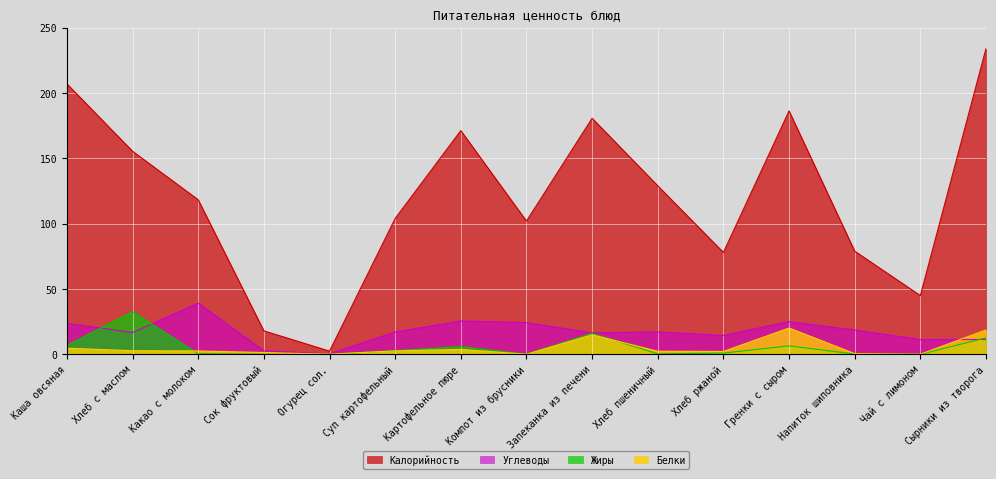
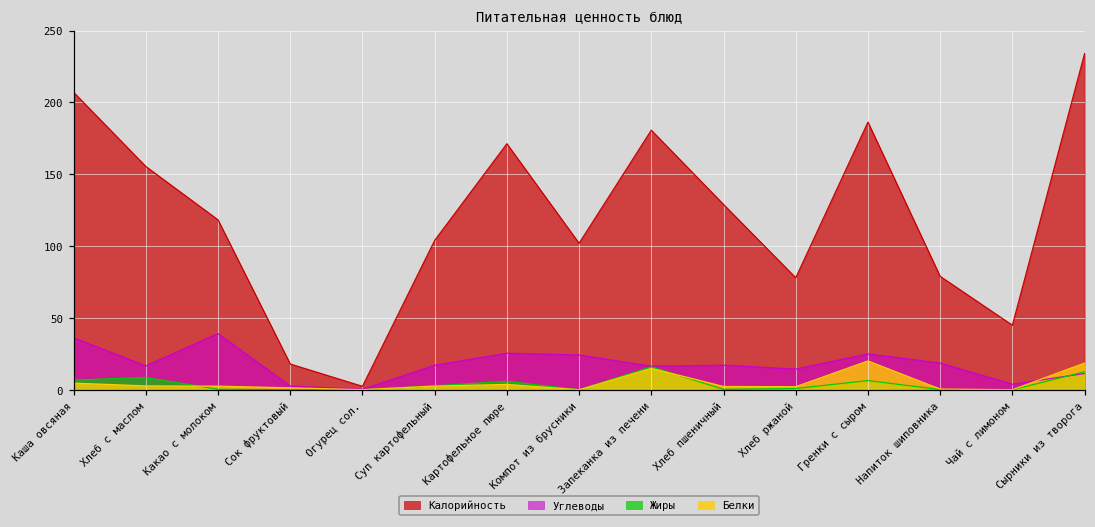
Углеводы, Каша овсяная: 24 -> 36
Жиры, Хлеб с маслом: 33 -> 9
Углеводы, Чай с лимоном: 11 -> 4
